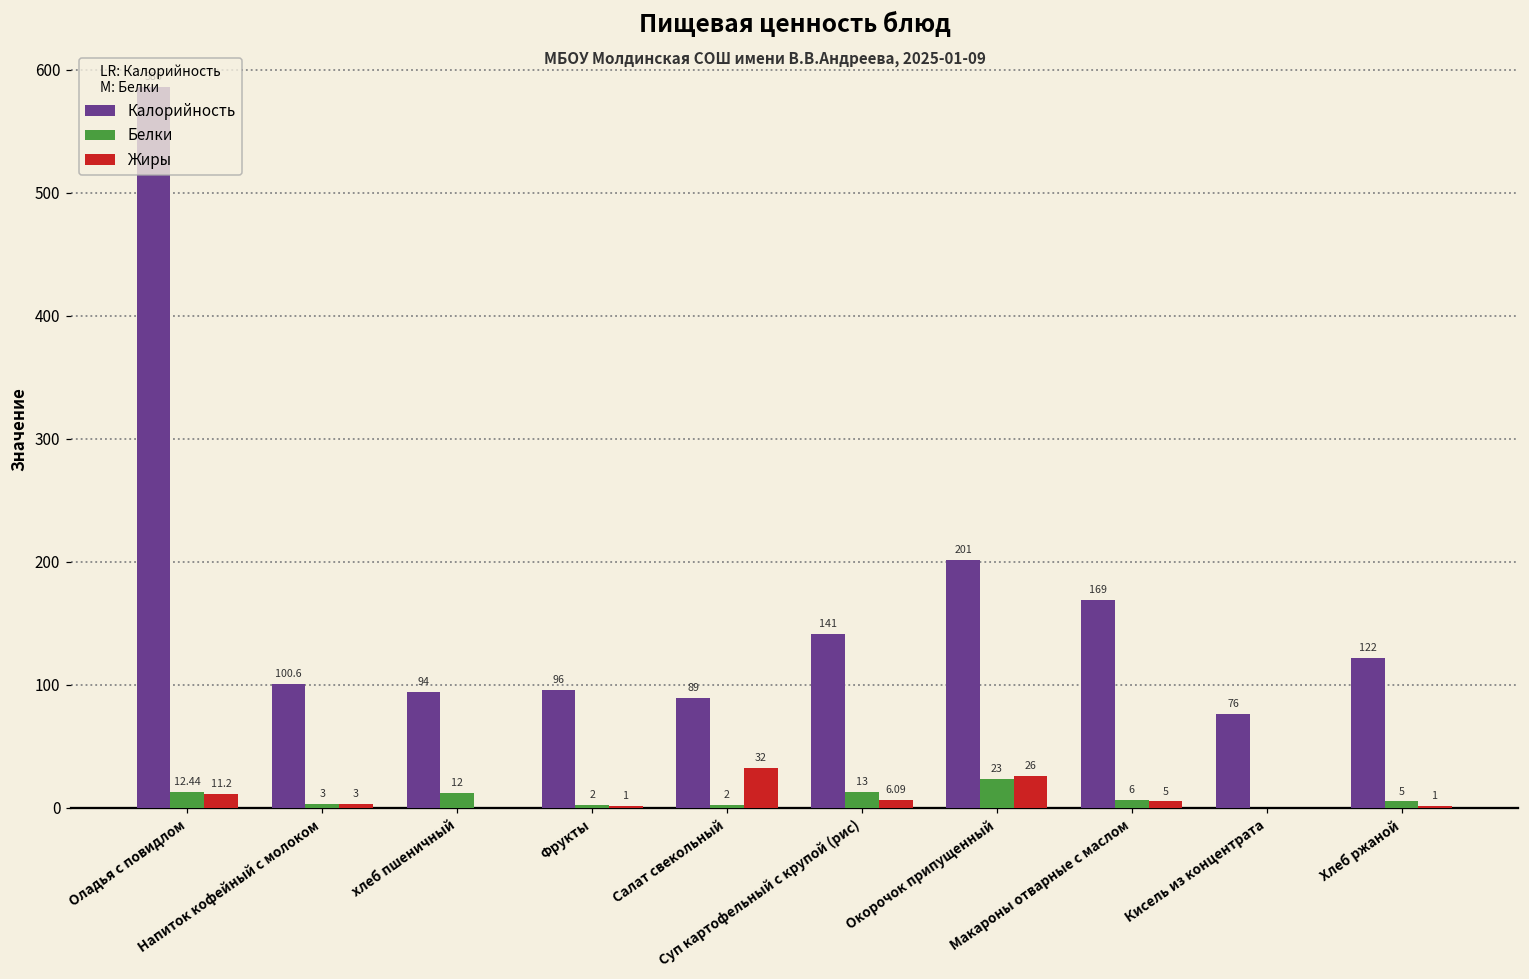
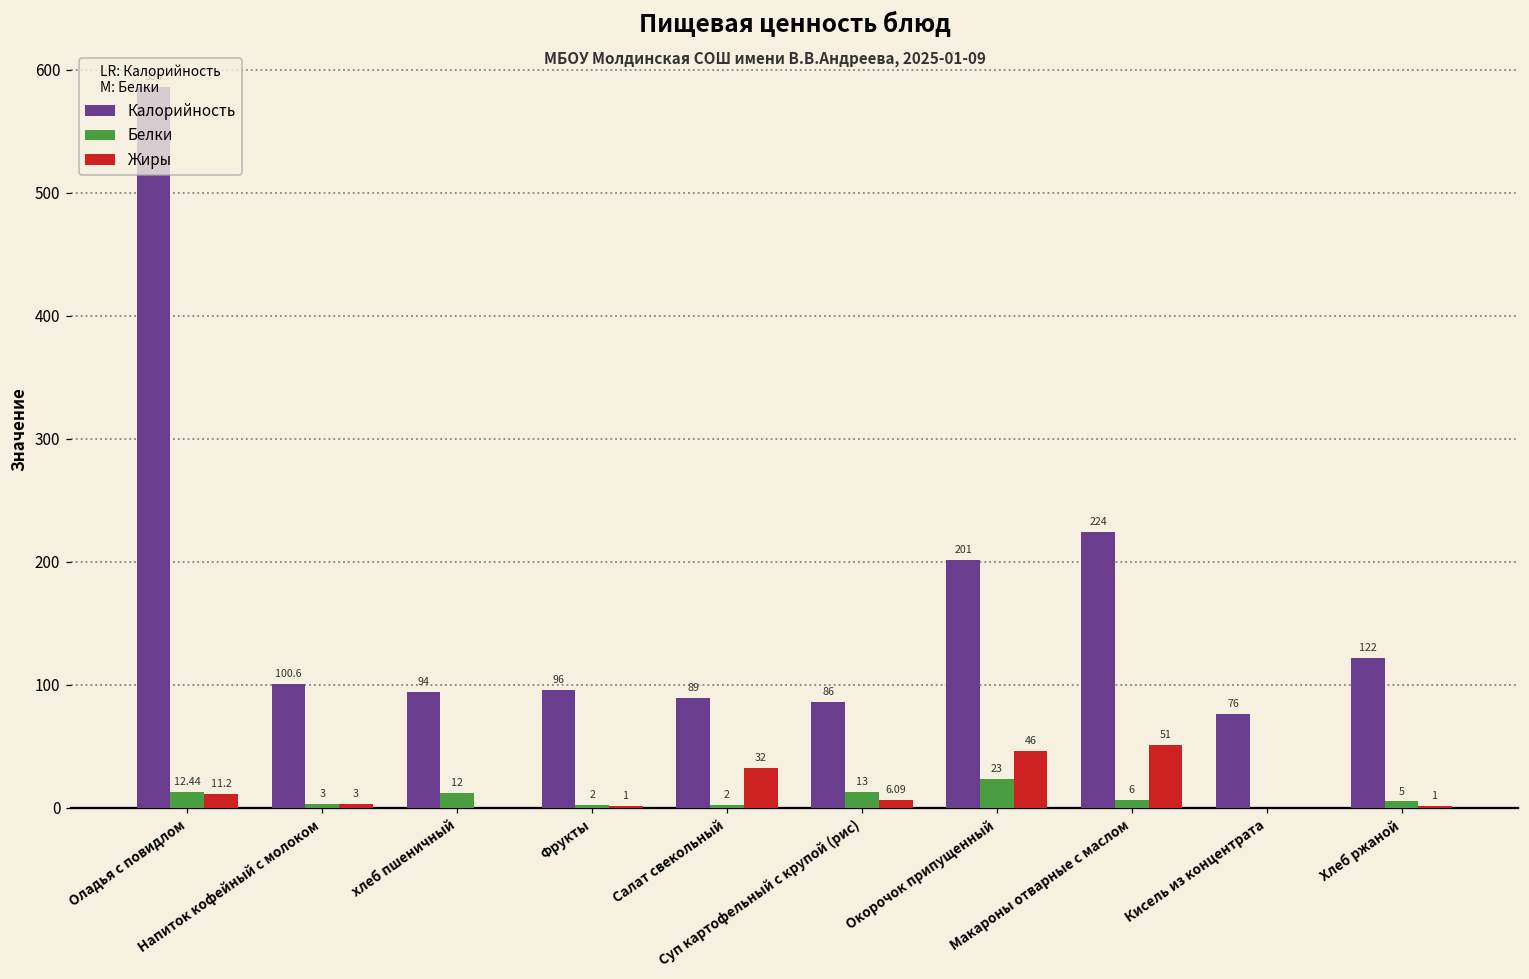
Калорийность, Суп картофельный с крупой (рис): 141 -> 86
Жиры, Окорочок припущенный: 26 -> 46
Калорийность, Макароны отварные с маслом: 169 -> 224
Жиры, Макароны отварные с маслом: 5 -> 51
